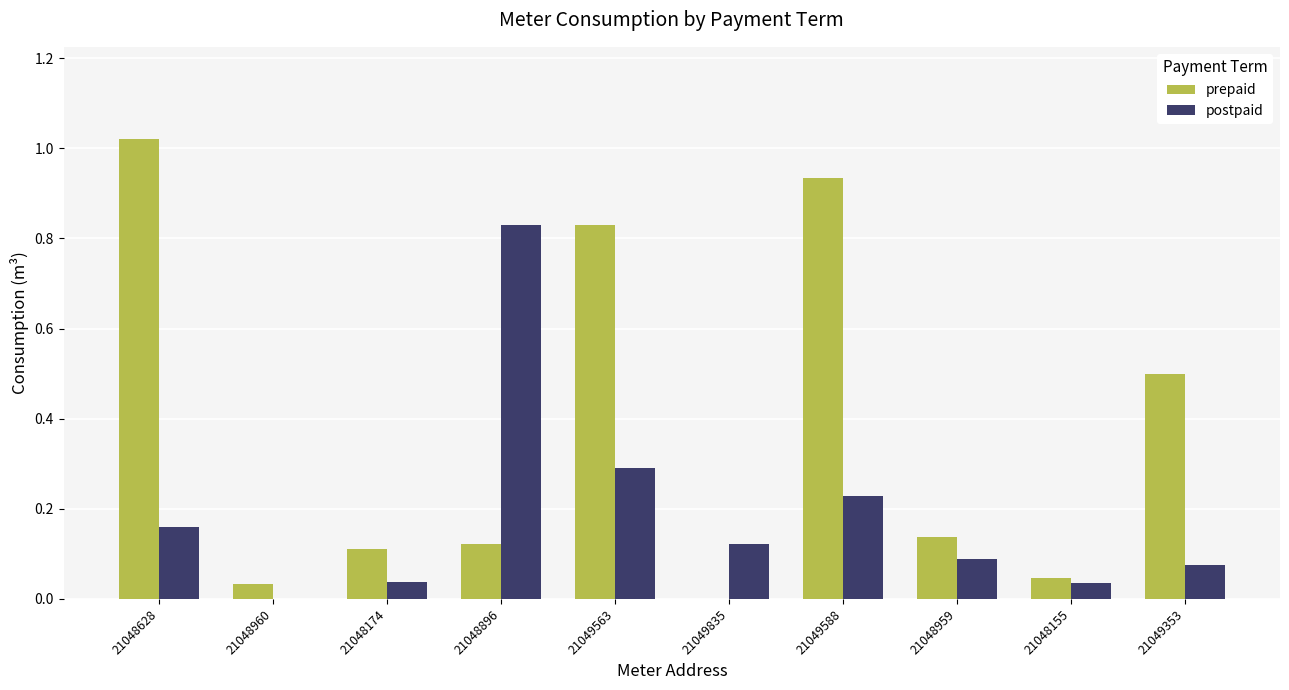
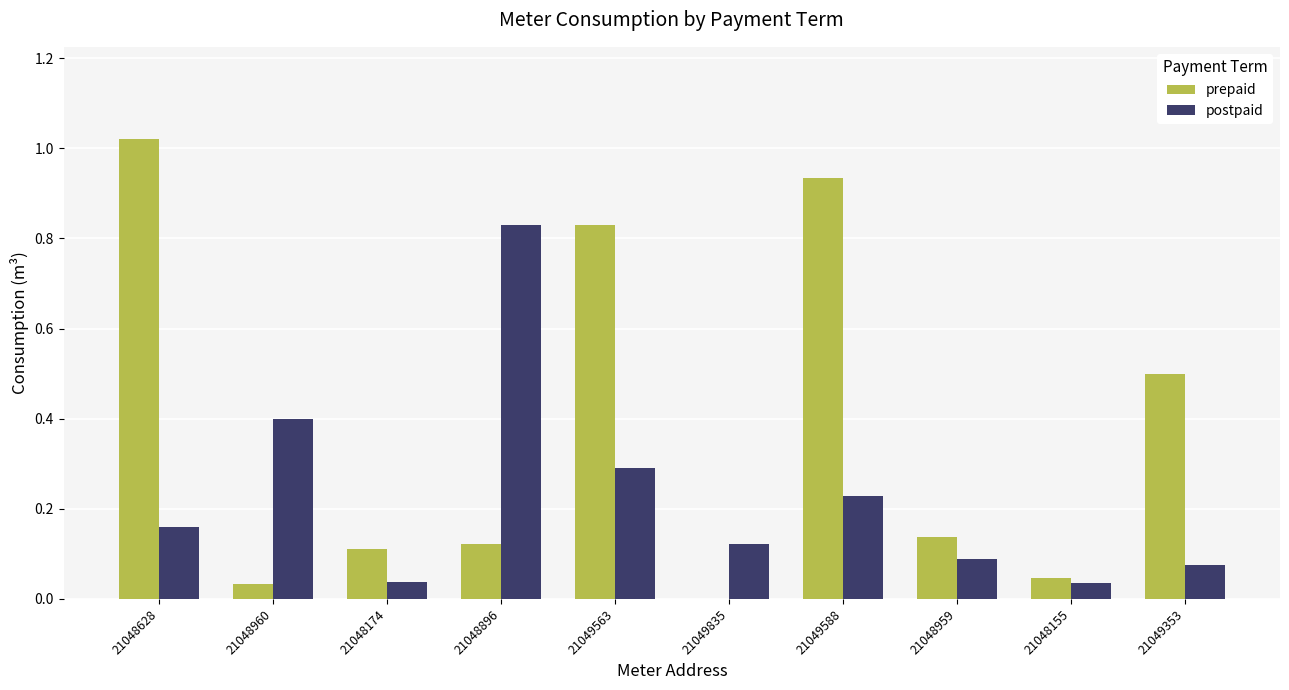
postpaid, 21048960: 0.0 -> 0.4
